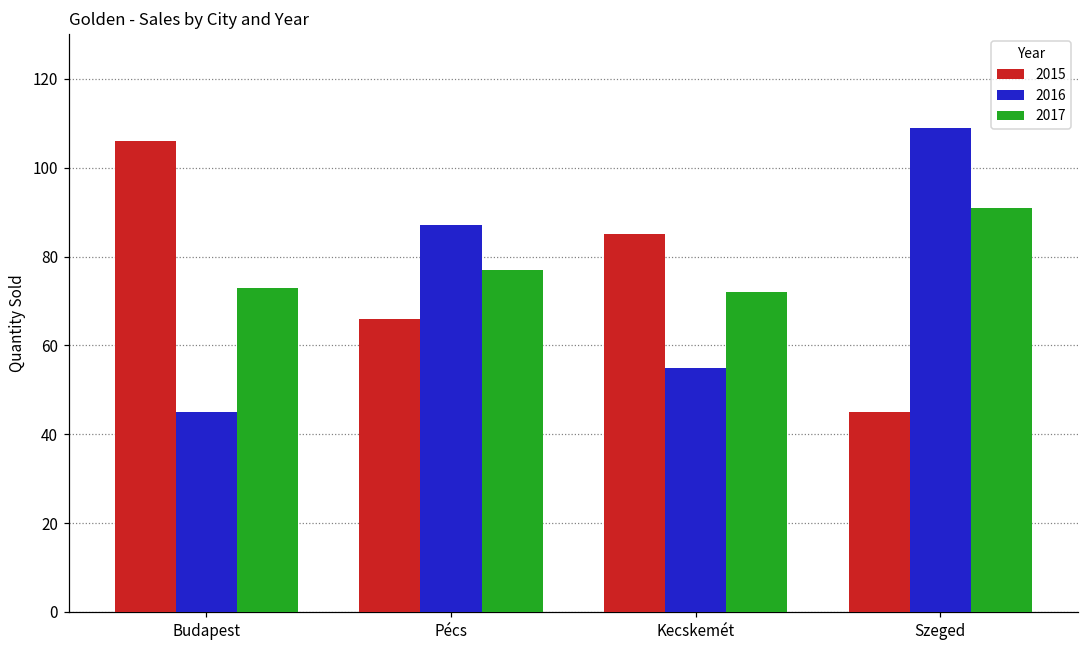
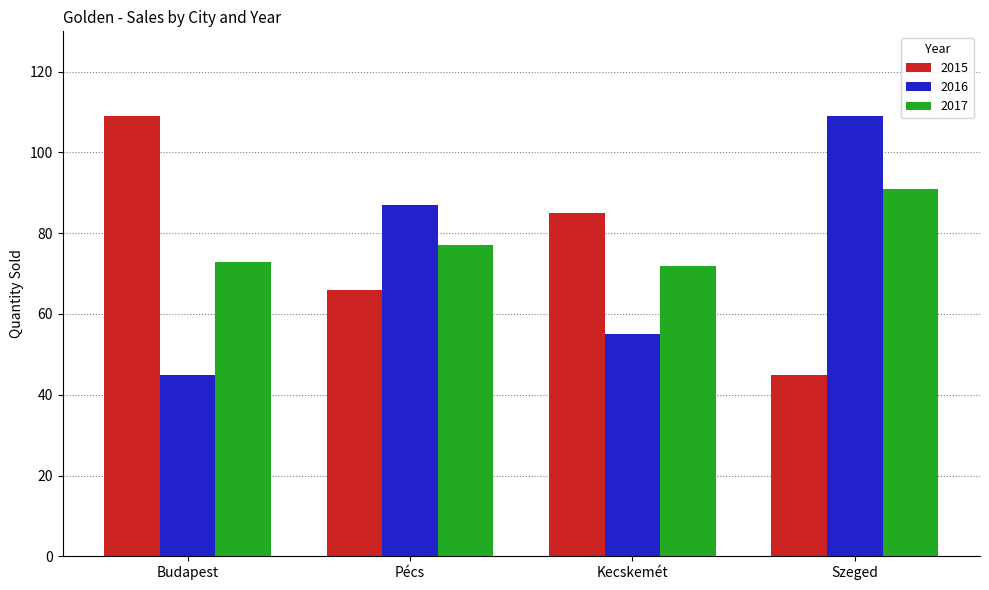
2015, Budapest: 106 -> 109
